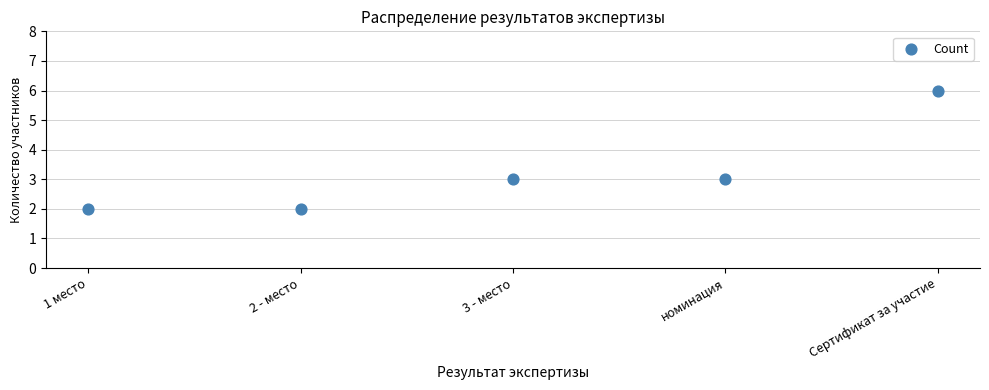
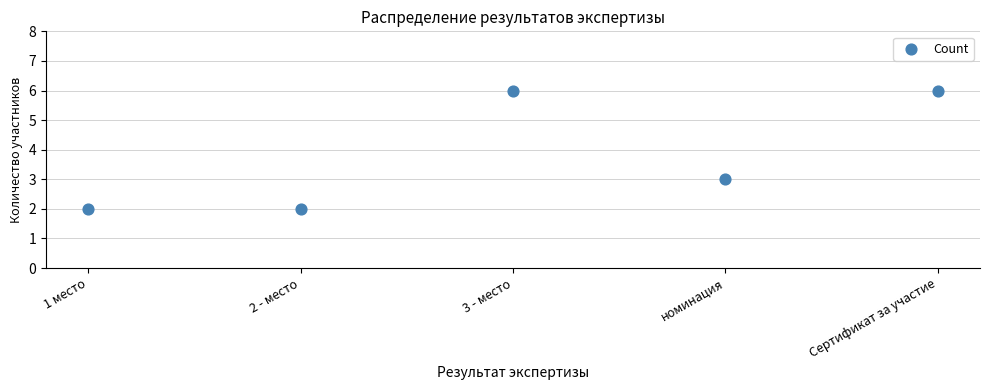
3 - место: 3 -> 6
